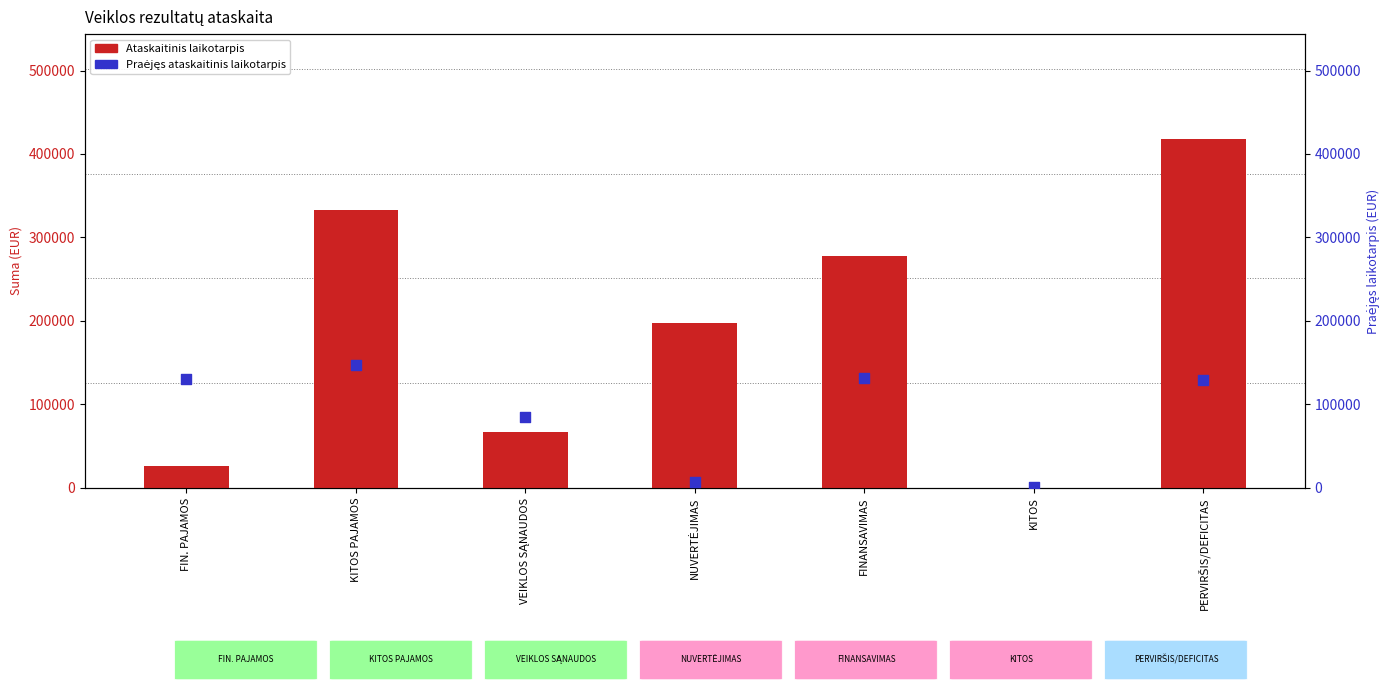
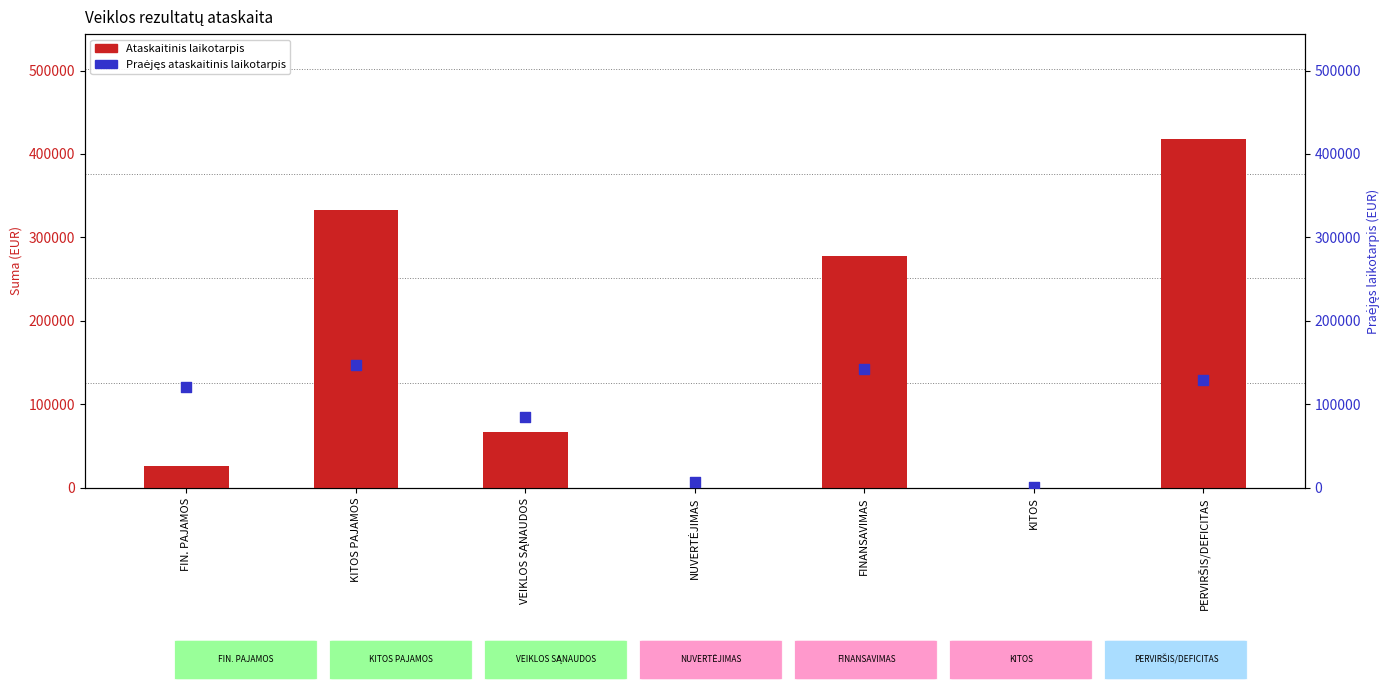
Ataskaitinis laikotarpis, NUVERTĖJIMAS: 200000 -> 0
Praėjęs ataskaitinis laikotarpis, FIN. PAJAMOS: 130000 -> 120000
Praėjęs ataskaitinis laikotarpis, FINANSAVIMAS: 130000 -> 140000
